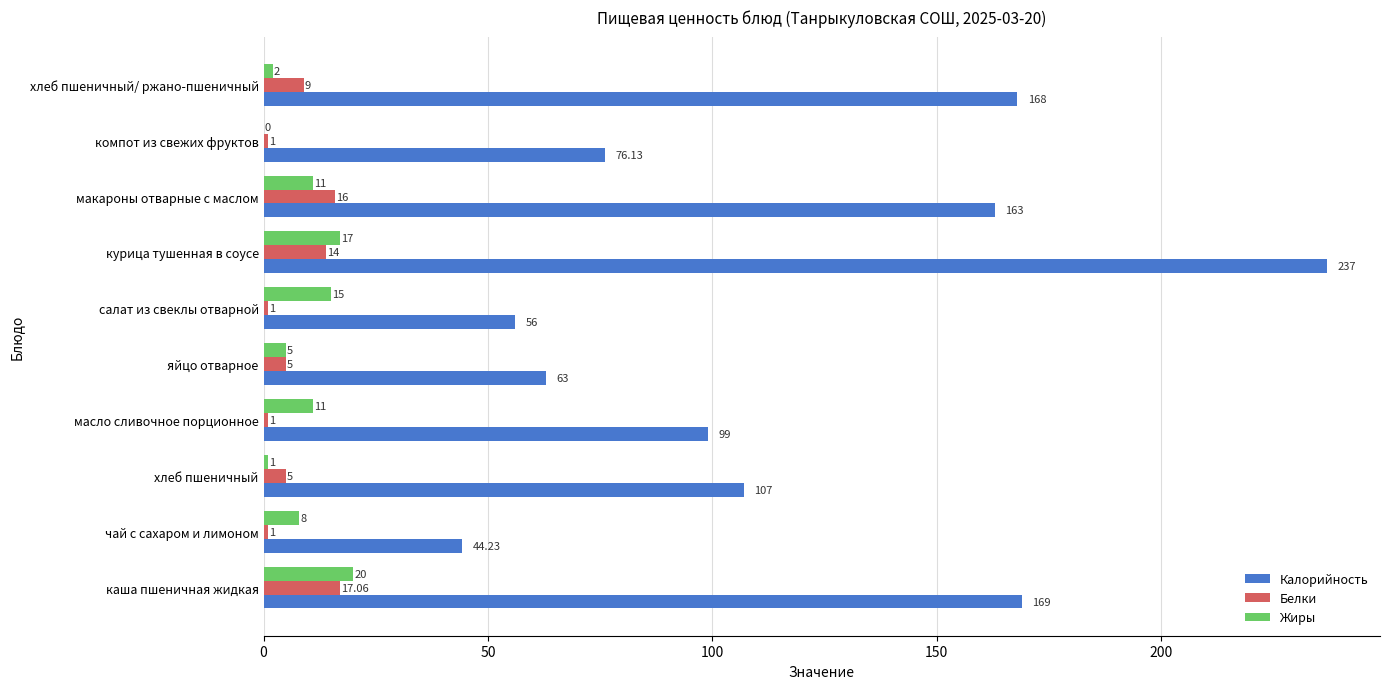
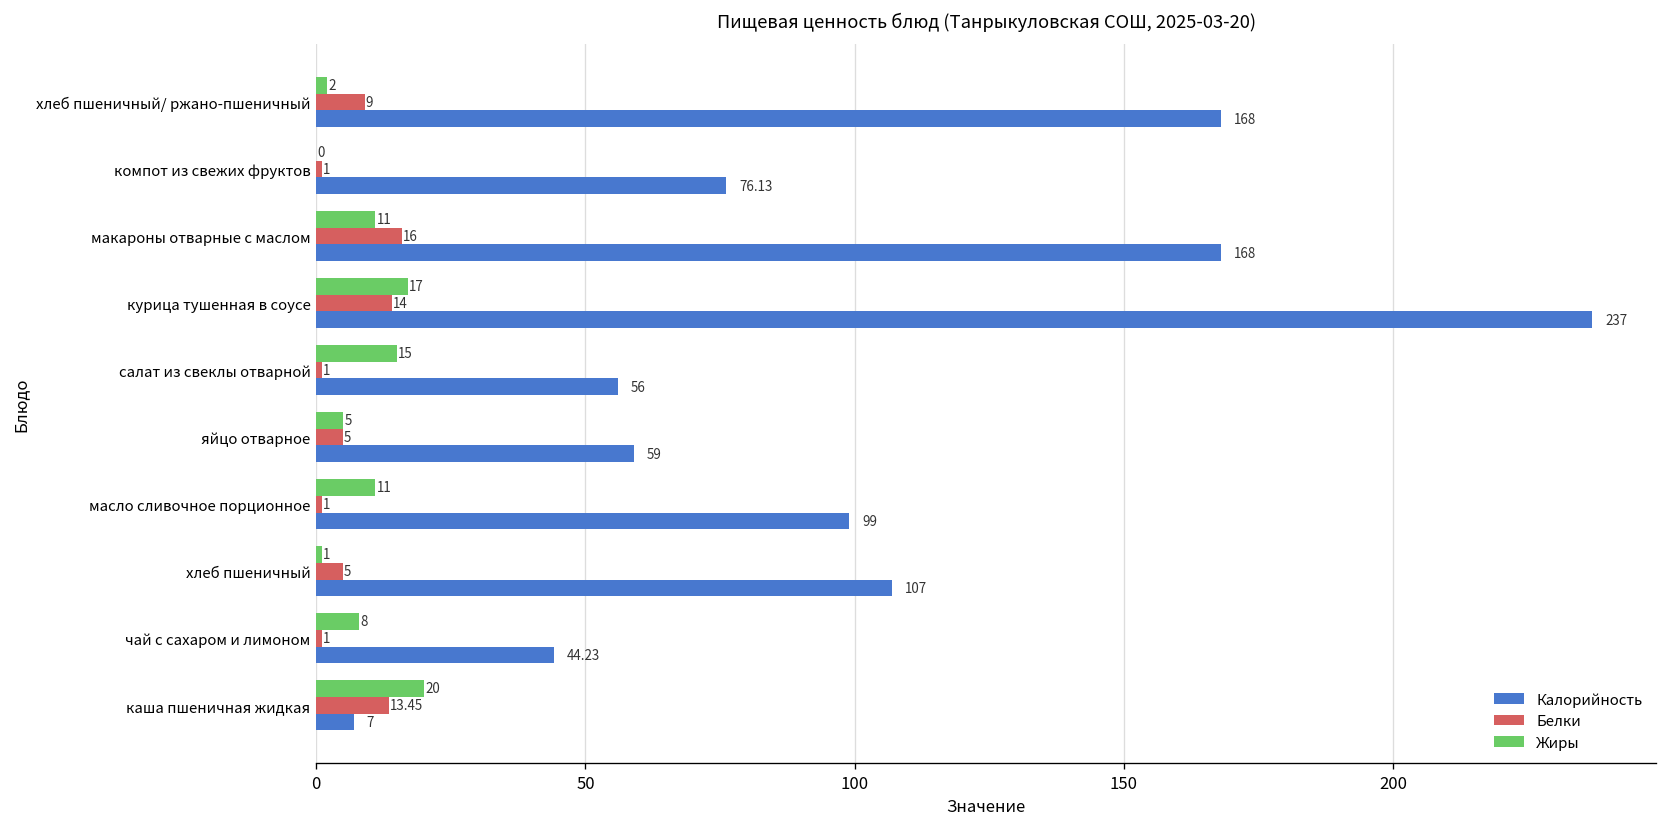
Калорийность, макароны отварные с маслом: 163 -> 168
Калорийность, яйцо отварное: 63 -> 59
Белки, каша пшеничная жидкая: 17.06 -> 13.45
Калорийность, каша пшеничная жидкая: 169 -> 7
